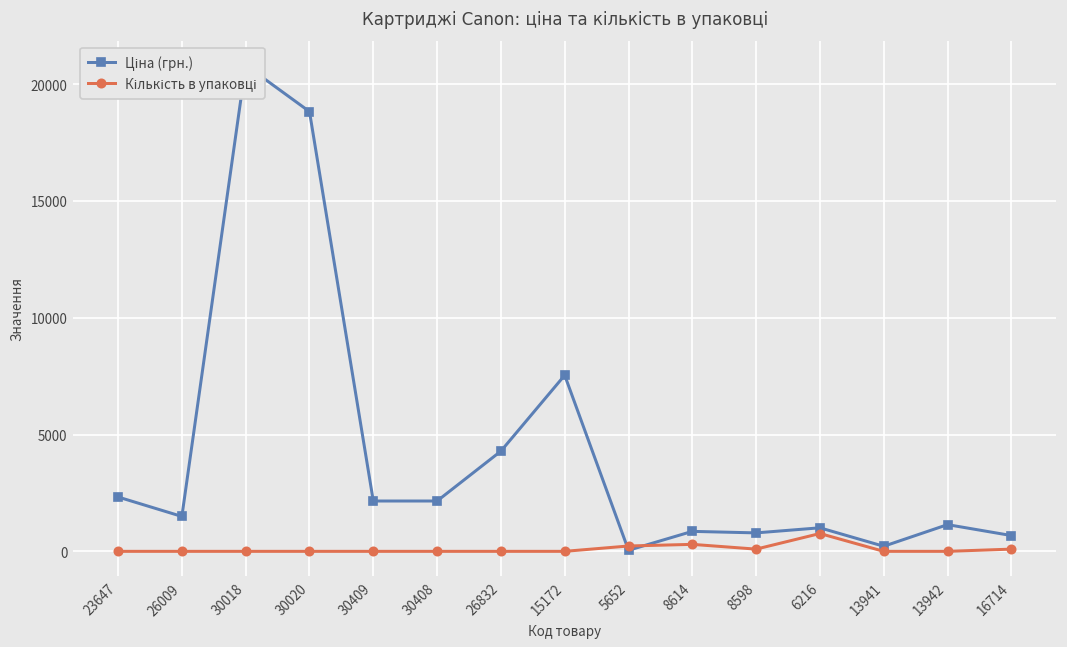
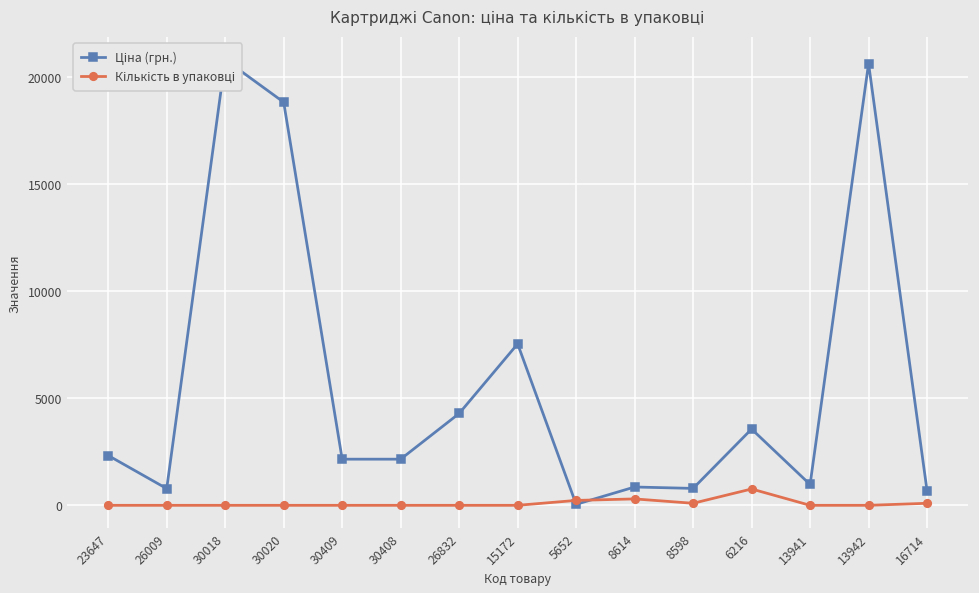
Ціна (грн.), 26009: 1500 -> 800
Ціна (грн.), 6216: 1000 -> 3600
Ціна (грн.), 13941: 200 -> 1000
Ціна (грн.), 13942: 1100 -> 20600
